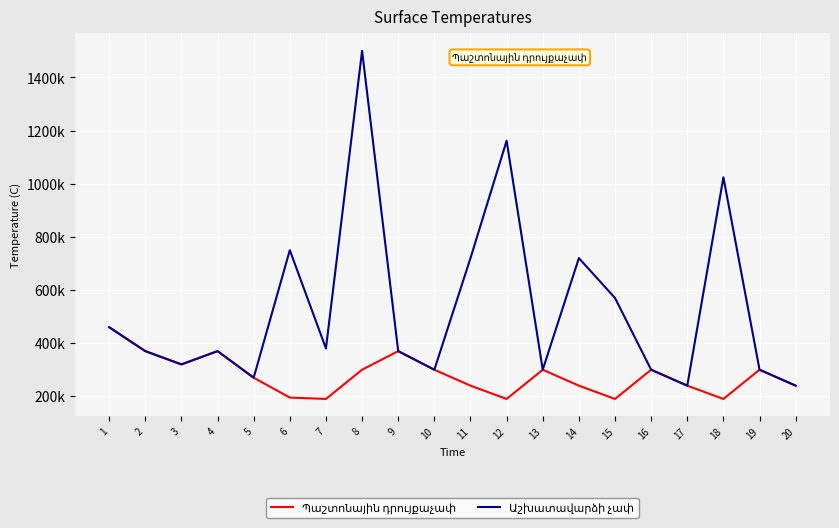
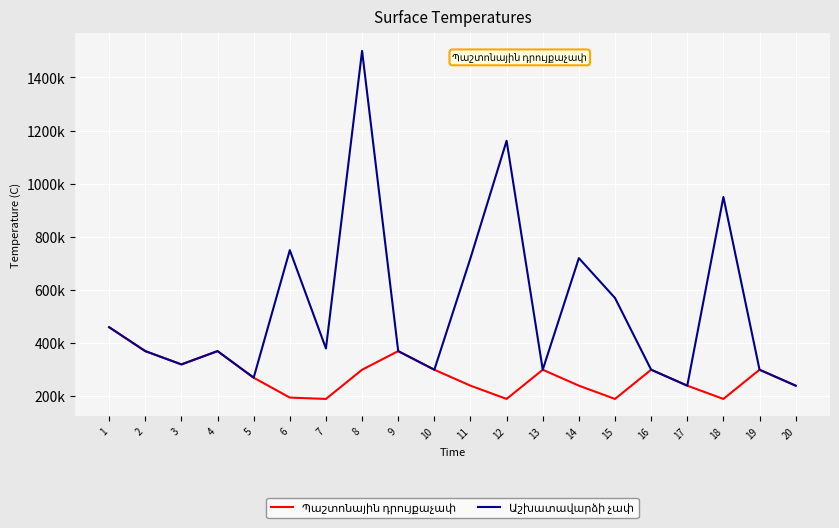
Աշխատավարձի չափ, 18: 1020000 -> 950000
